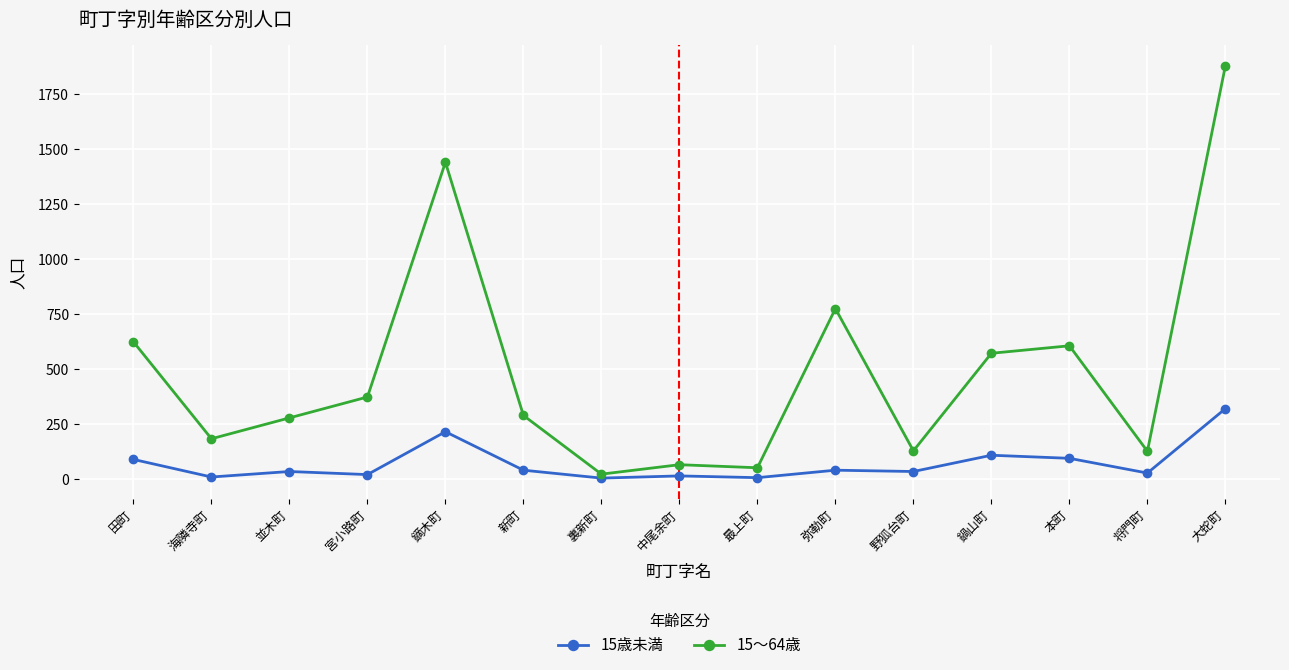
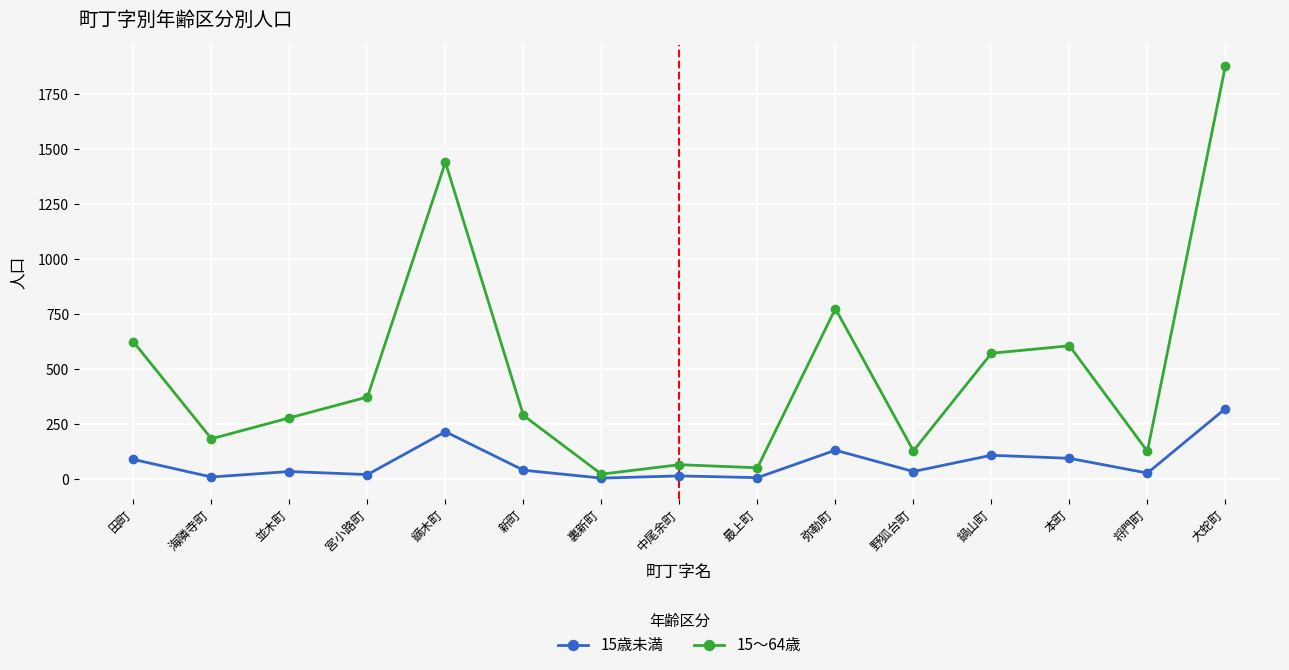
15歳未満, 弥勒町: 40 -> 130
